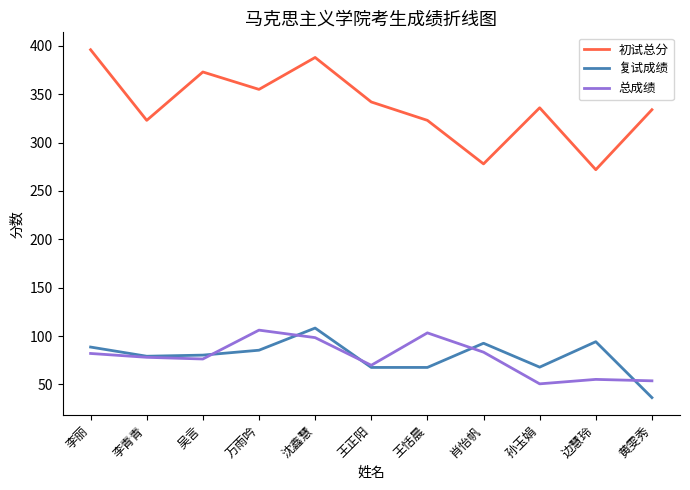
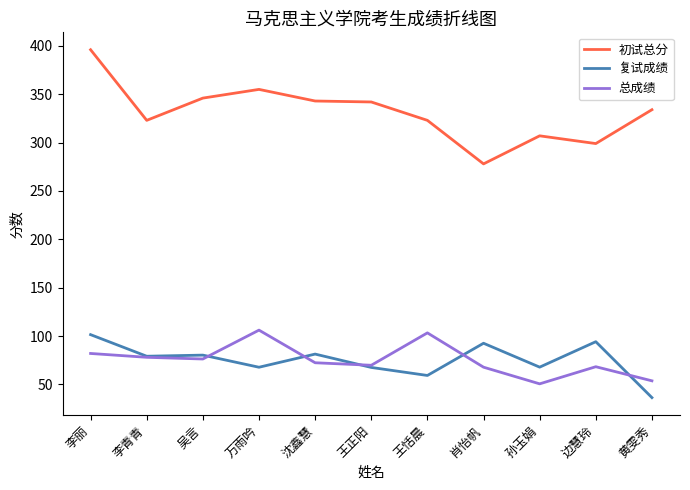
复试成绩, 李丽: 90 -> 100
初试总分, 吴言: 370 -> 350
复试成绩, 万雨吟: 90 -> 70
初试总分, 沈鑫慧: 390 -> 340
复试成绩, 沈鑫慧: 110 -> 80
总成绩, 沈鑫慧: 100 -> 70
复试成绩, 王恬晨: 70 -> 60
总成绩, 肖怡帆: 80 -> 70
初试总分, 孙玉娟: 340 -> 310
初试总分, 边慧玲: 270 -> 300
总成绩, 边慧玲: 60 -> 70
